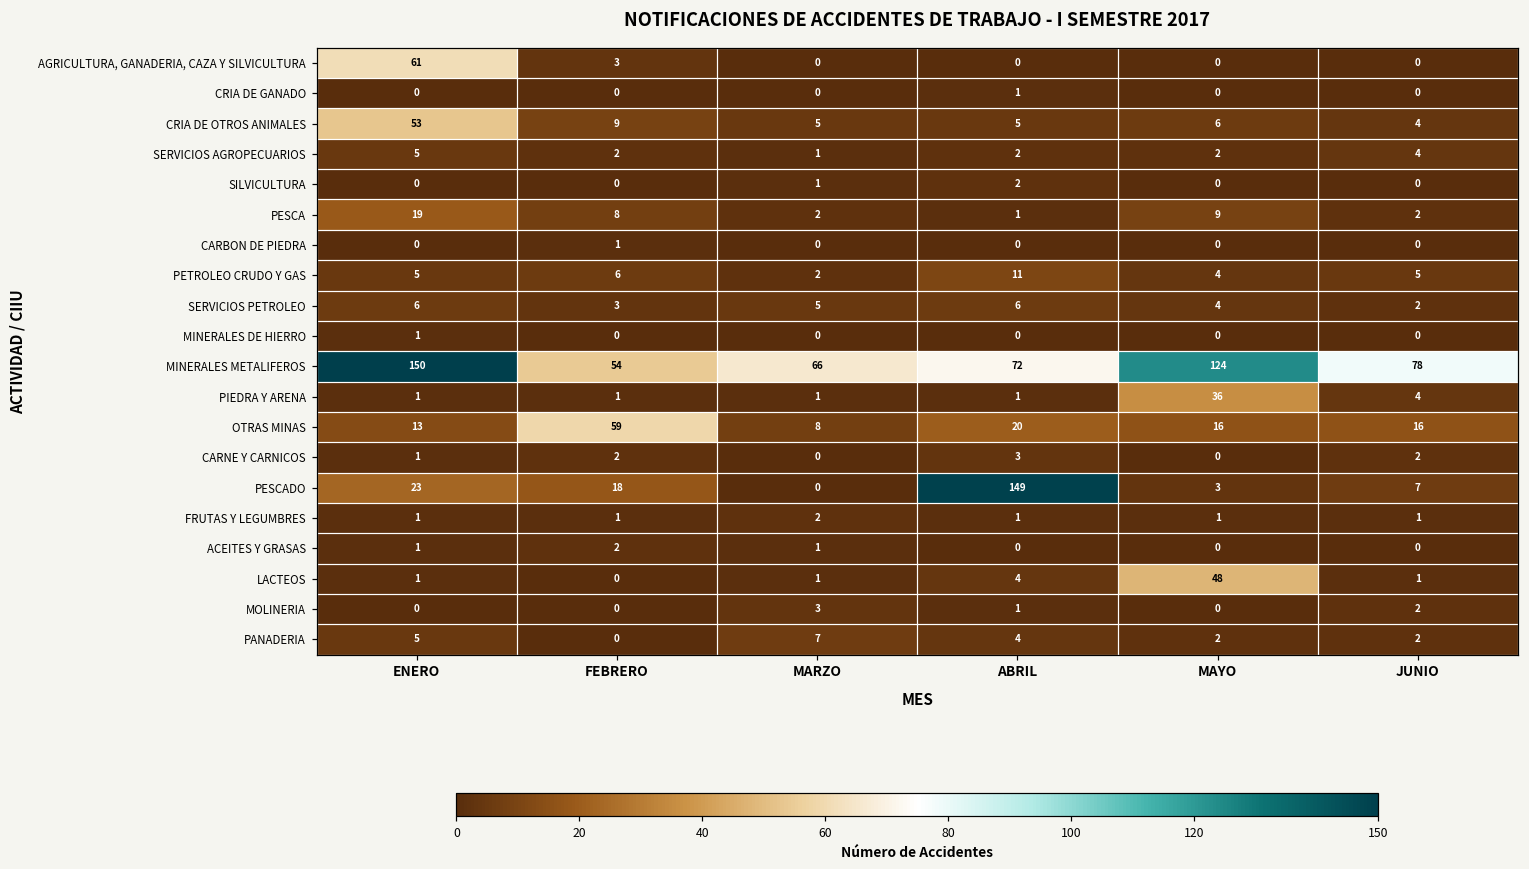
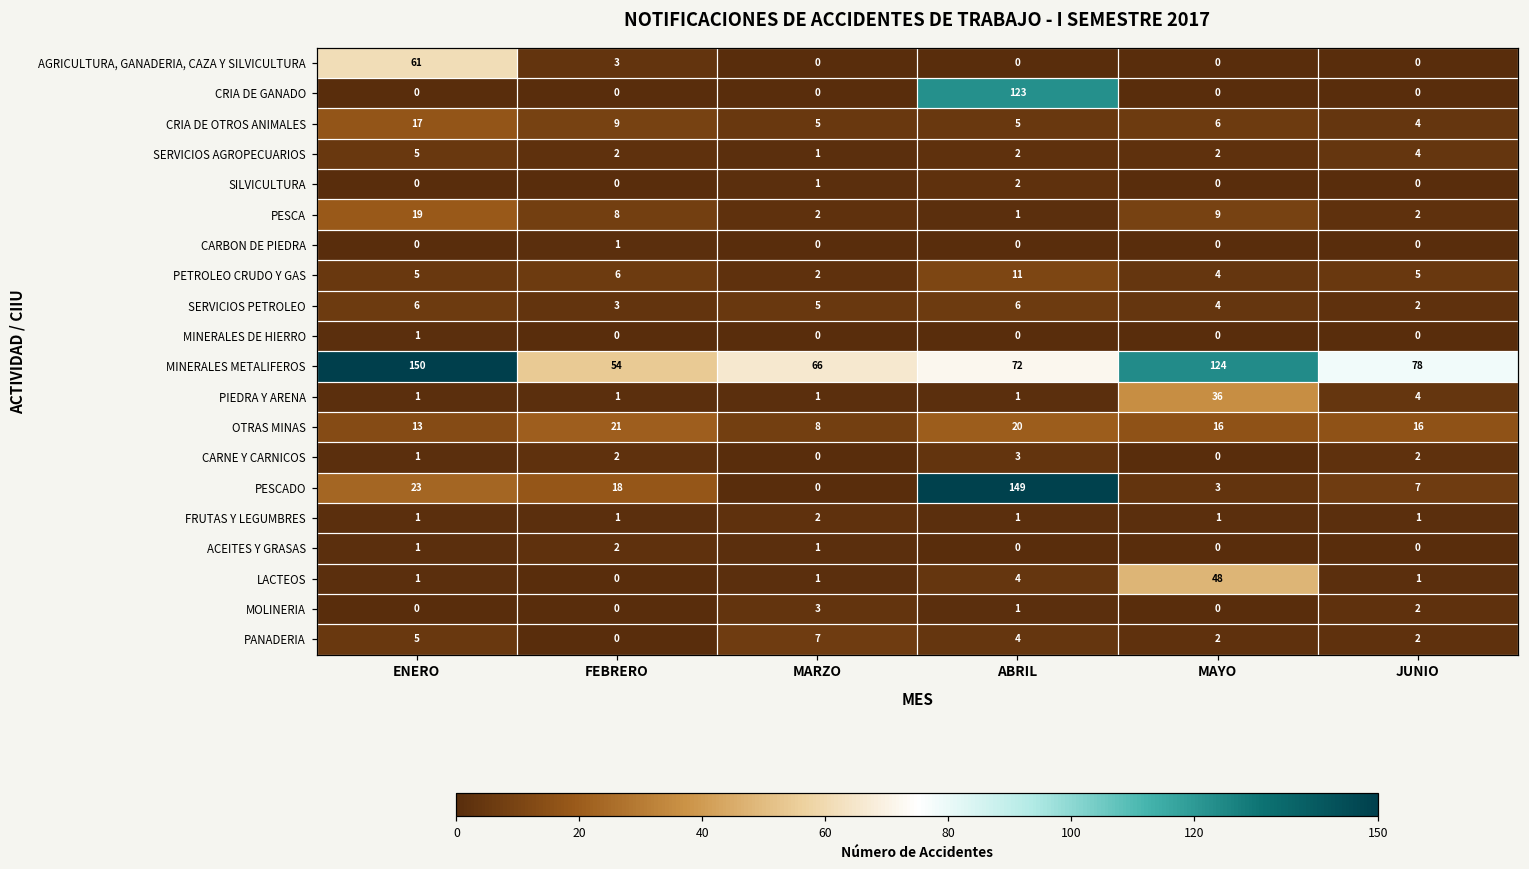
CRIA DE GANADO, ABRIL: 1 -> 123
CRIA DE OTROS ANIMALES, ENERO: 53 -> 17
OTRAS MINAS, FEBRERO: 59 -> 21
